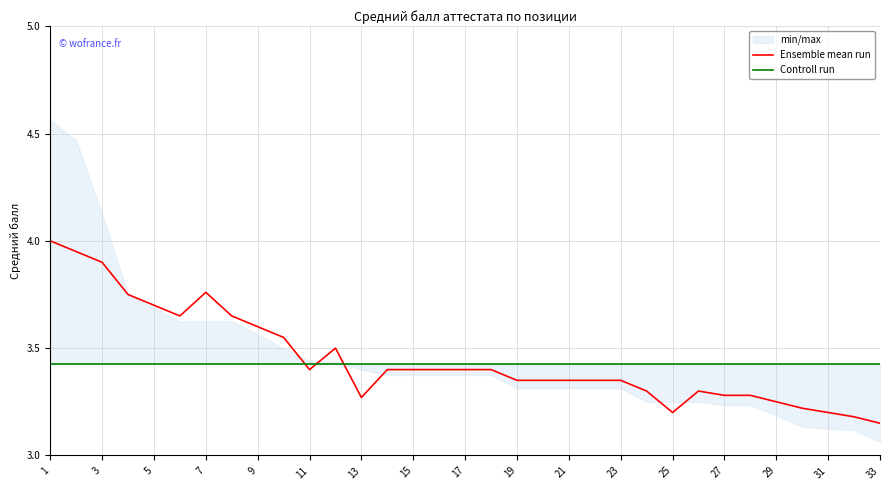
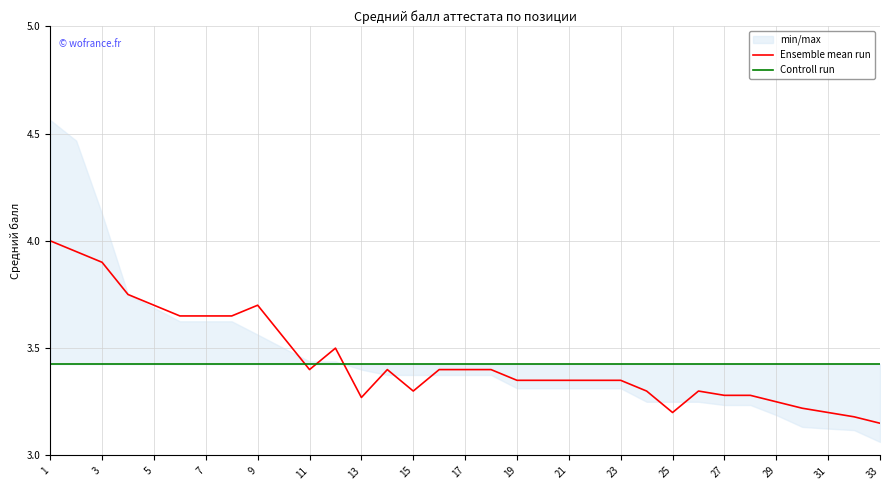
Ensemble mean run, 7: 3.76 -> 3.65
Ensemble mean run, 9: 3.6 -> 3.7
Ensemble mean run, 15: 3.4 -> 3.3
